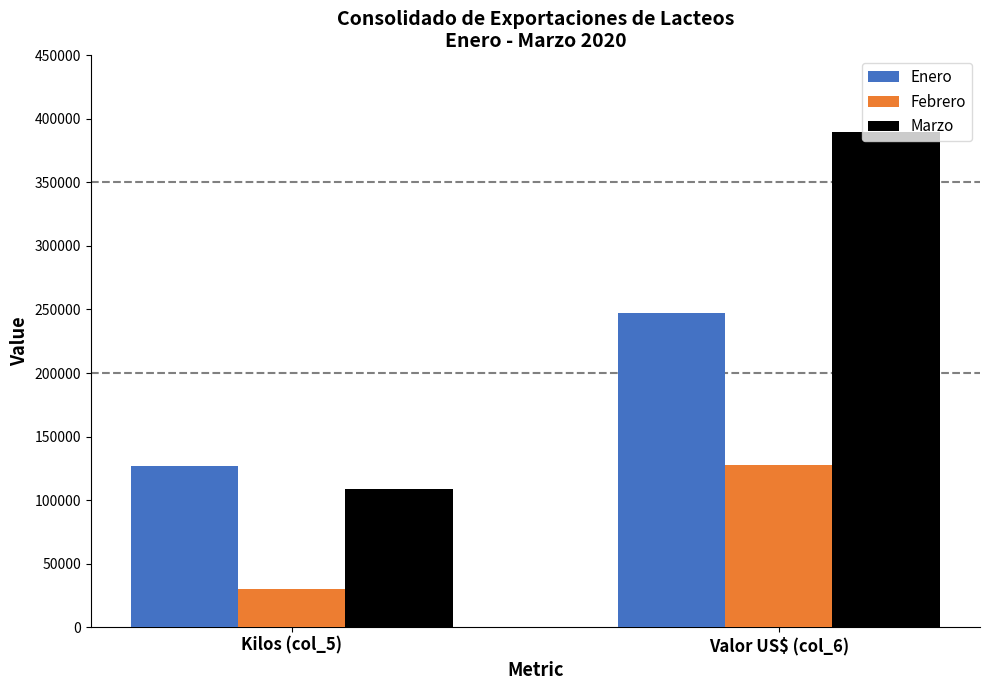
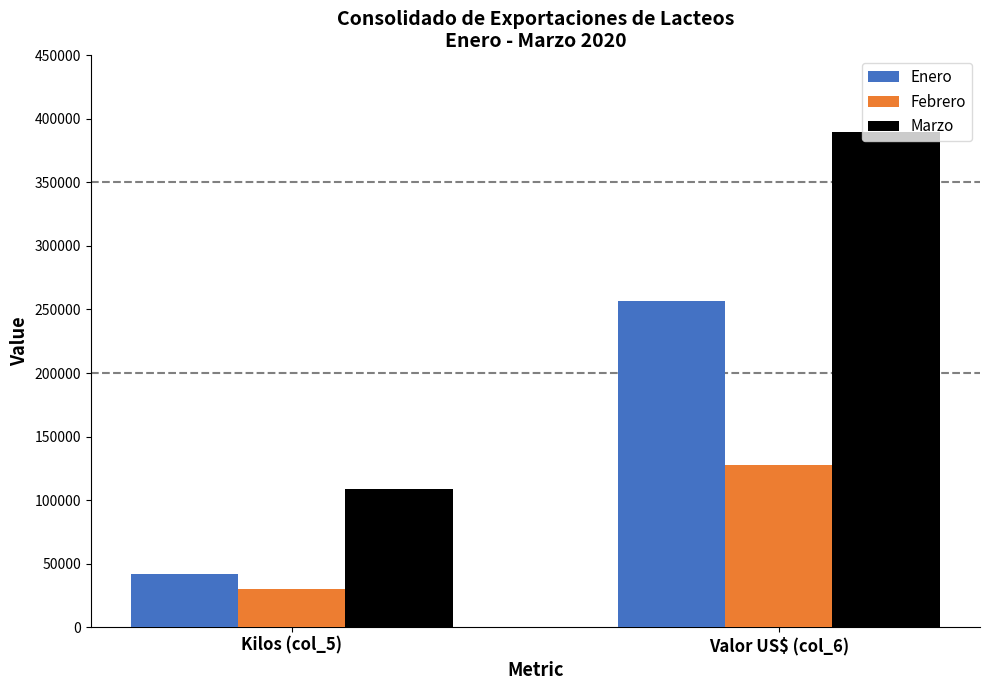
Enero, Kilos (col_5): 127000 -> 42000
Enero, Valor US$ (col_6): 247000 -> 257000
